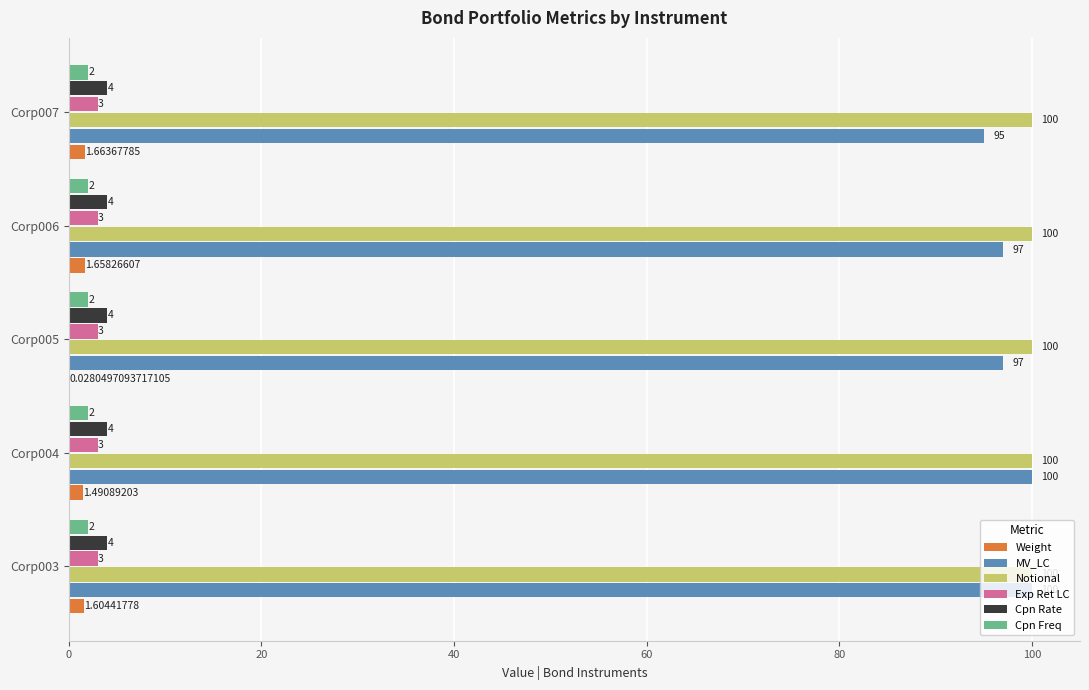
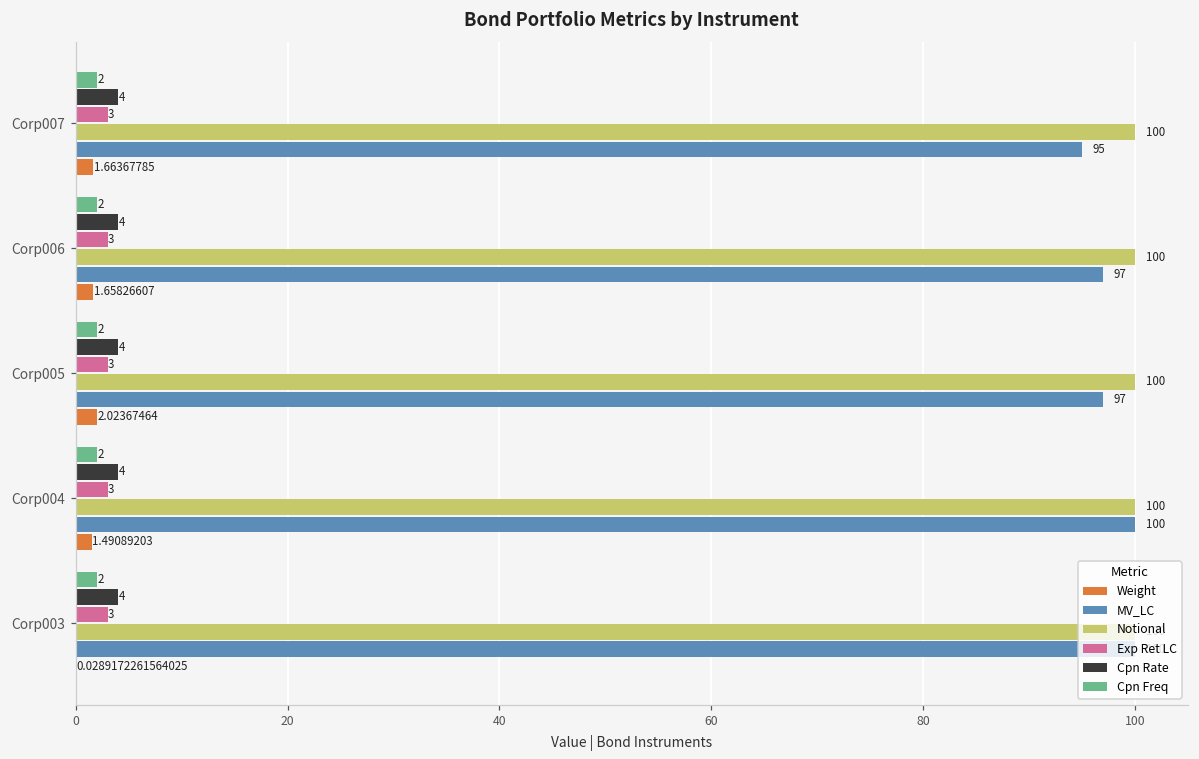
Weight, Corp005: 0.0280497093717105 -> 2.02367464
Weight, Corp003: 1.60441778 -> 0.0289172261564025
